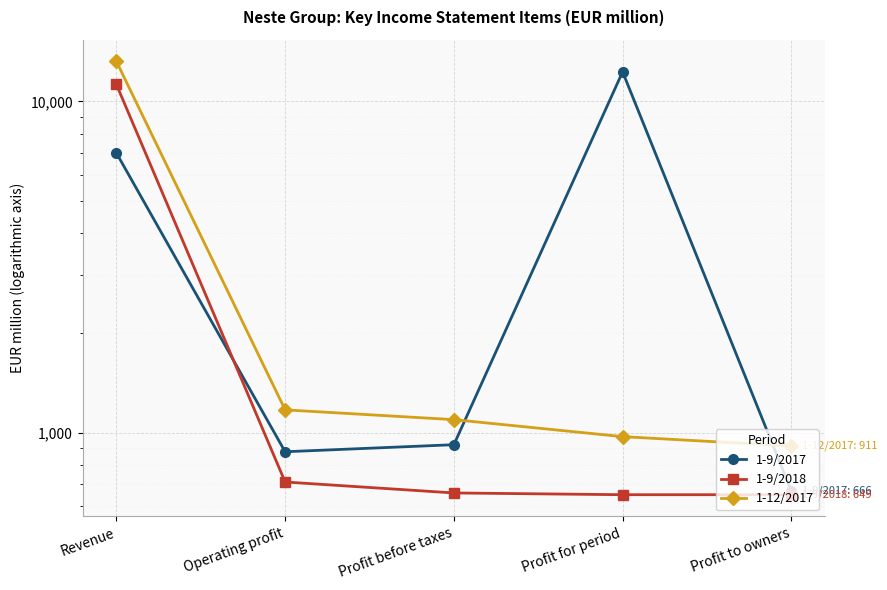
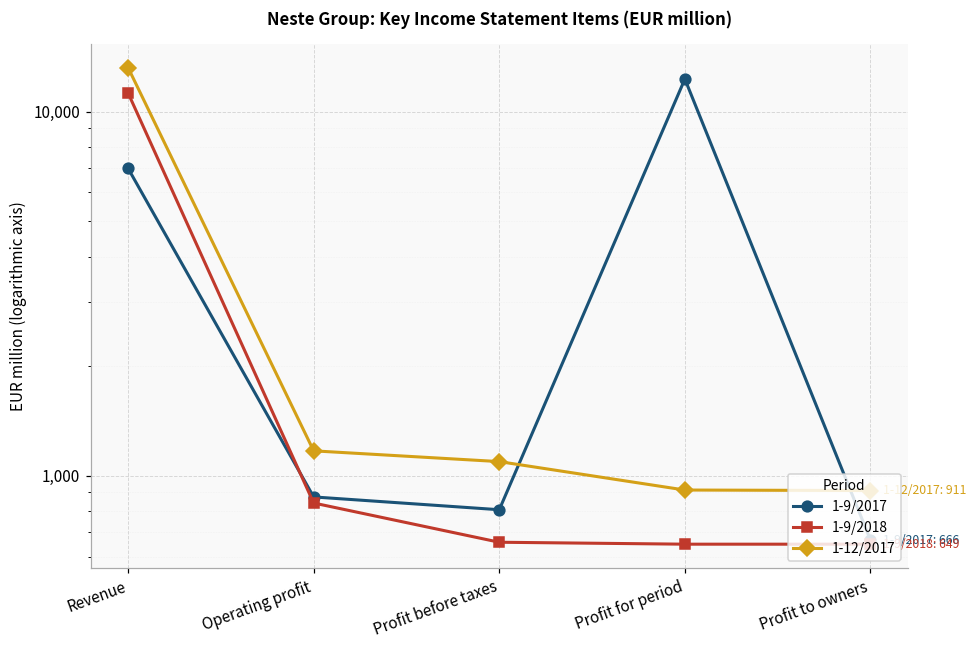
1-9/2018, Operating profit: 710 -> 840
1-9/2017, Profit before taxes: 920 -> 810
1-12/2017, Profit for period: 970 -> 910
